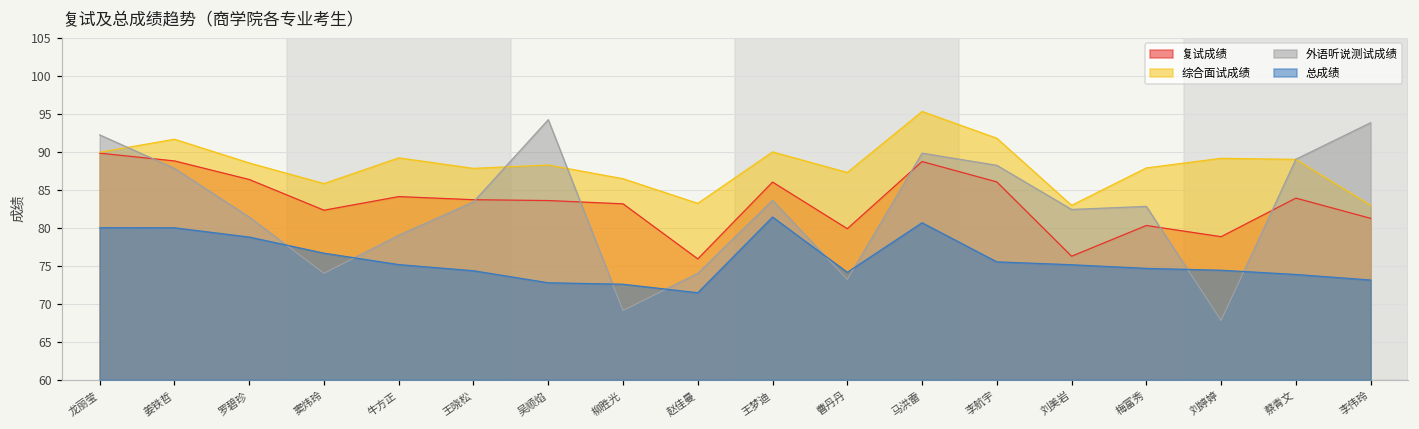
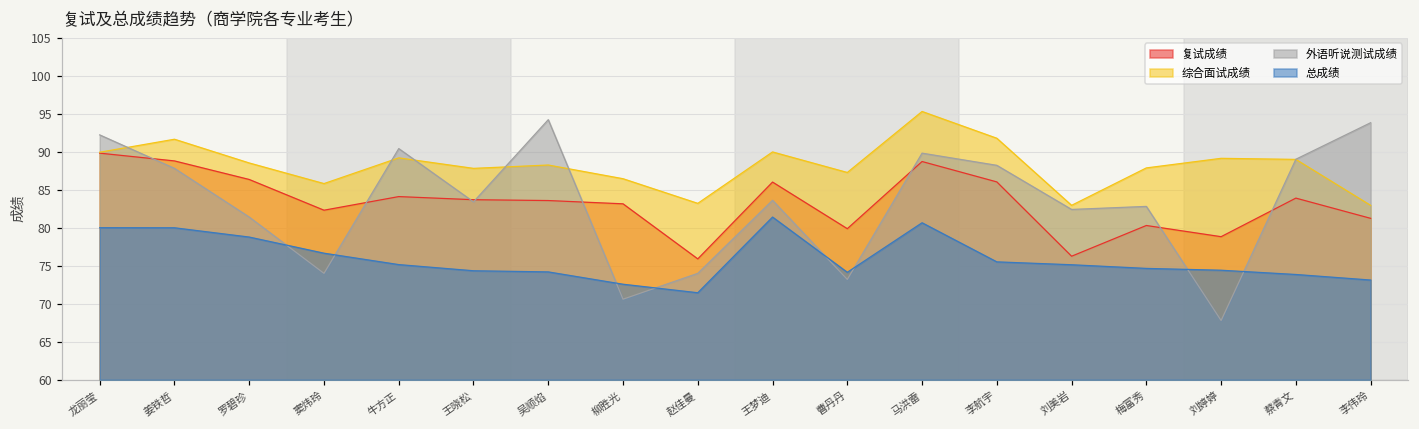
外语听说测试成绩, 牛方正: 79 -> 90
总成绩, 吴顺焰: 73 -> 74
外语听说测试成绩, 柳胜光: 69 -> 71
